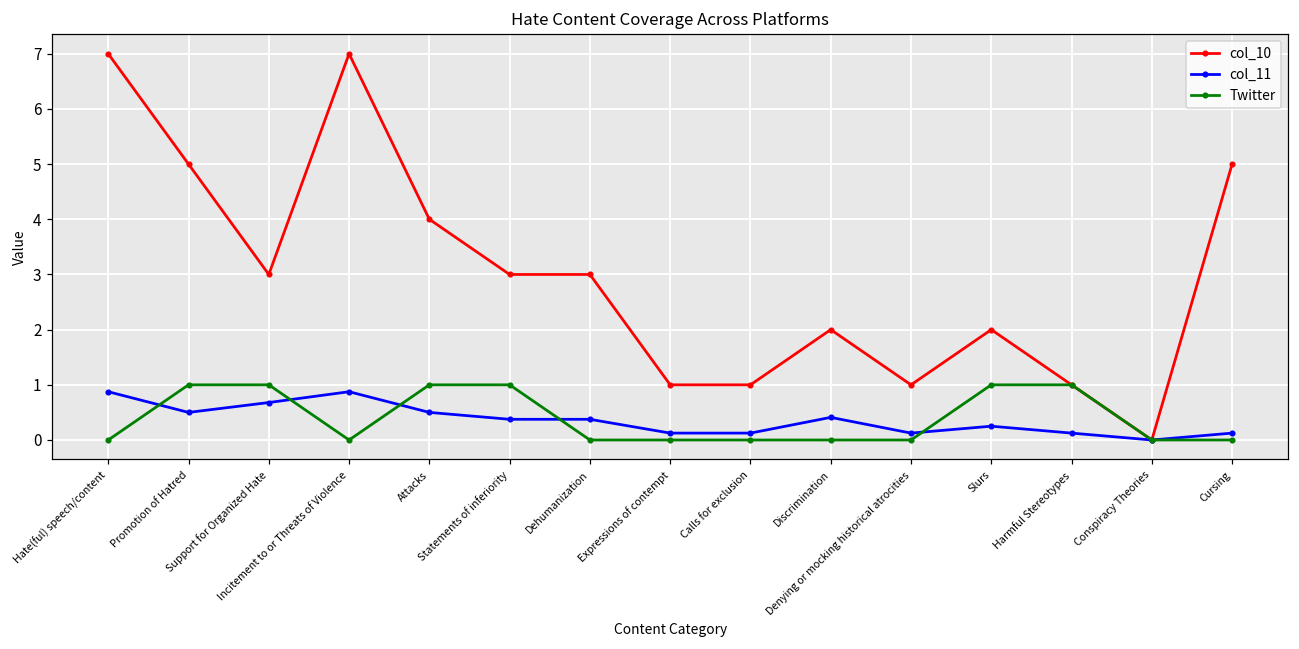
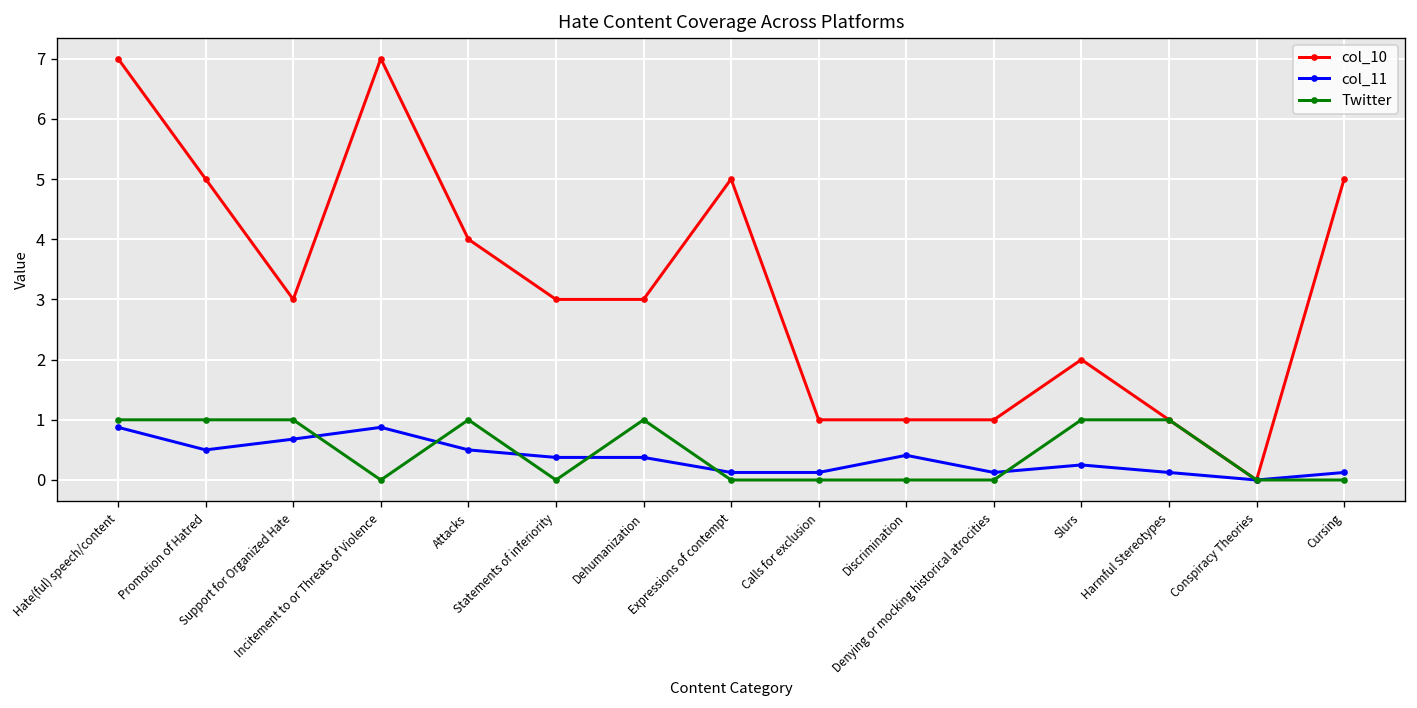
Twitter, Hate(ful) speech/content: 0 -> 1
Twitter, Statements of inferiority: 1 -> 0
Twitter, Dehumanization: 0 -> 1
col_10, Expressions of contempt: 1 -> 5
col_10, Discrimination: 2 -> 1
